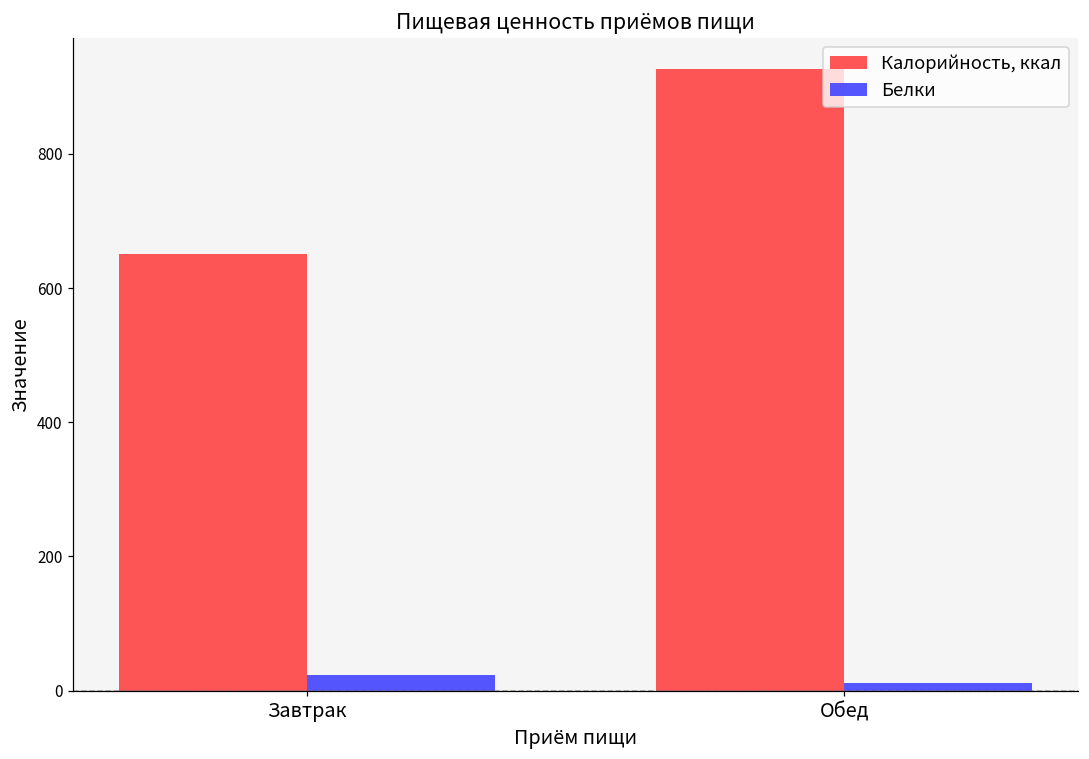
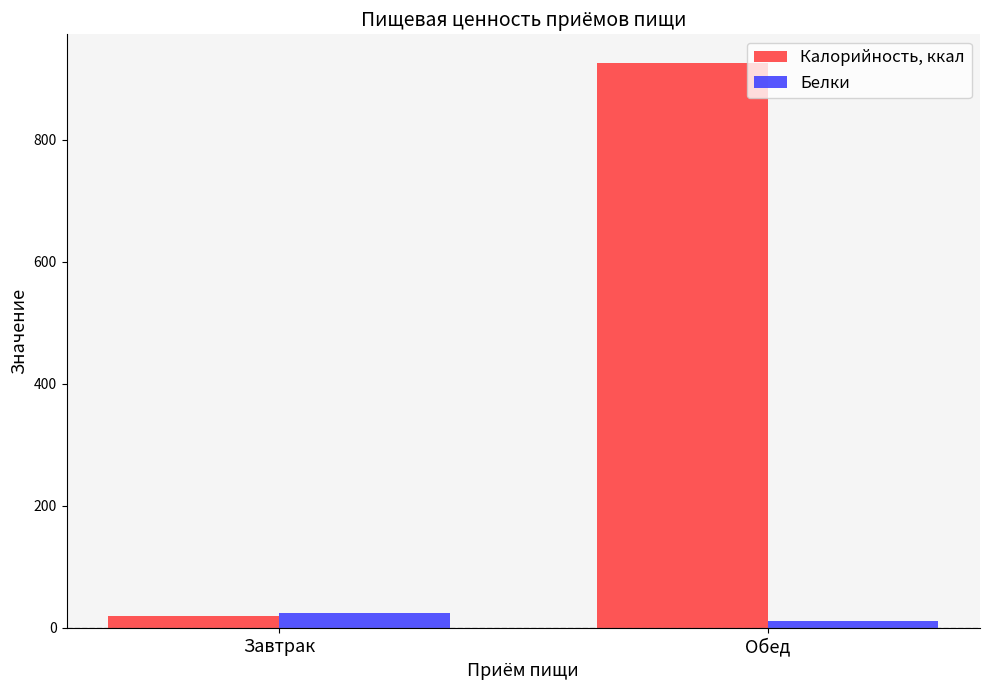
Калорийность, ккал, Завтрак: 650 -> 20
